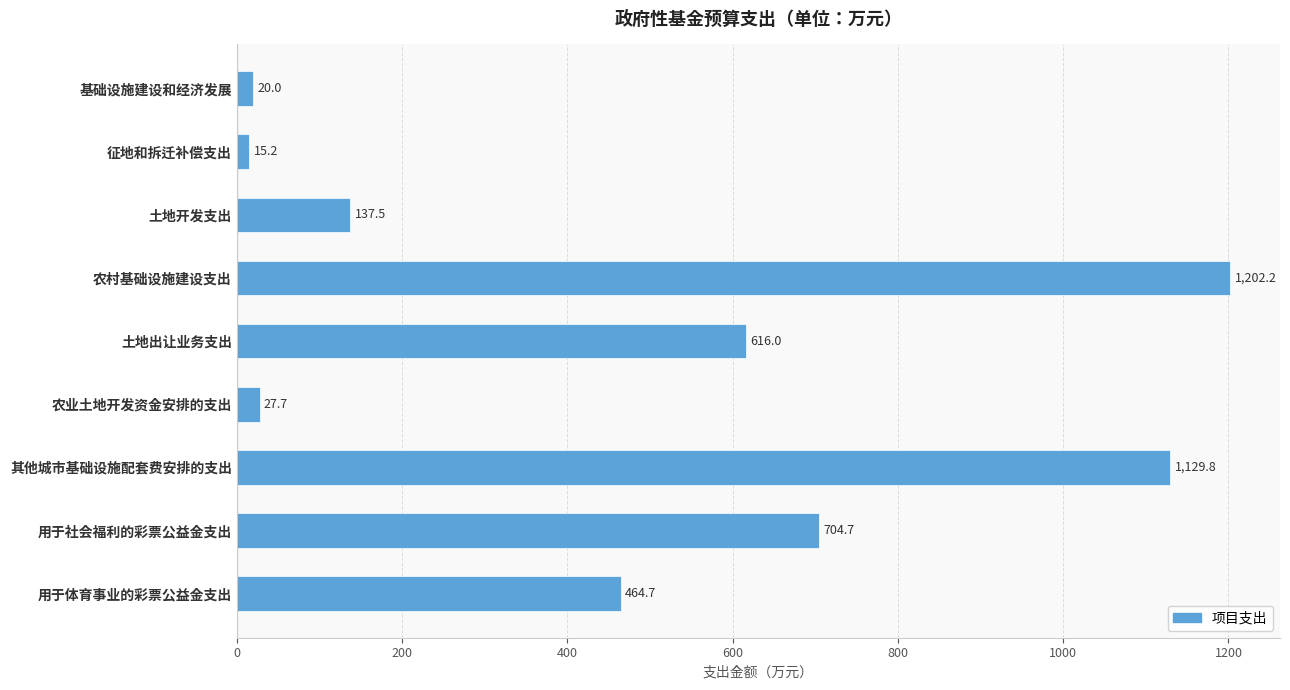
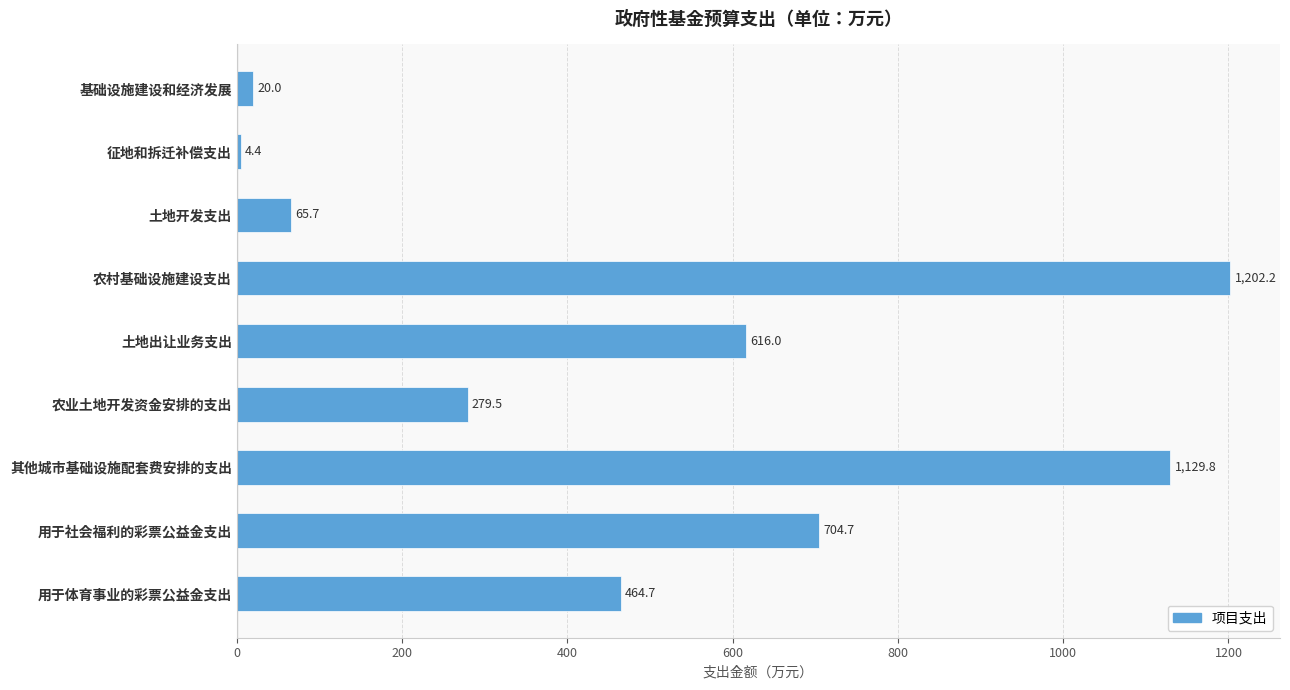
征地和拆迁补偿支出: 15.2 -> 4.4
土地开发支出: 137.5 -> 65.7
农业土地开发资金安排的支出: 27.7 -> 279.5
